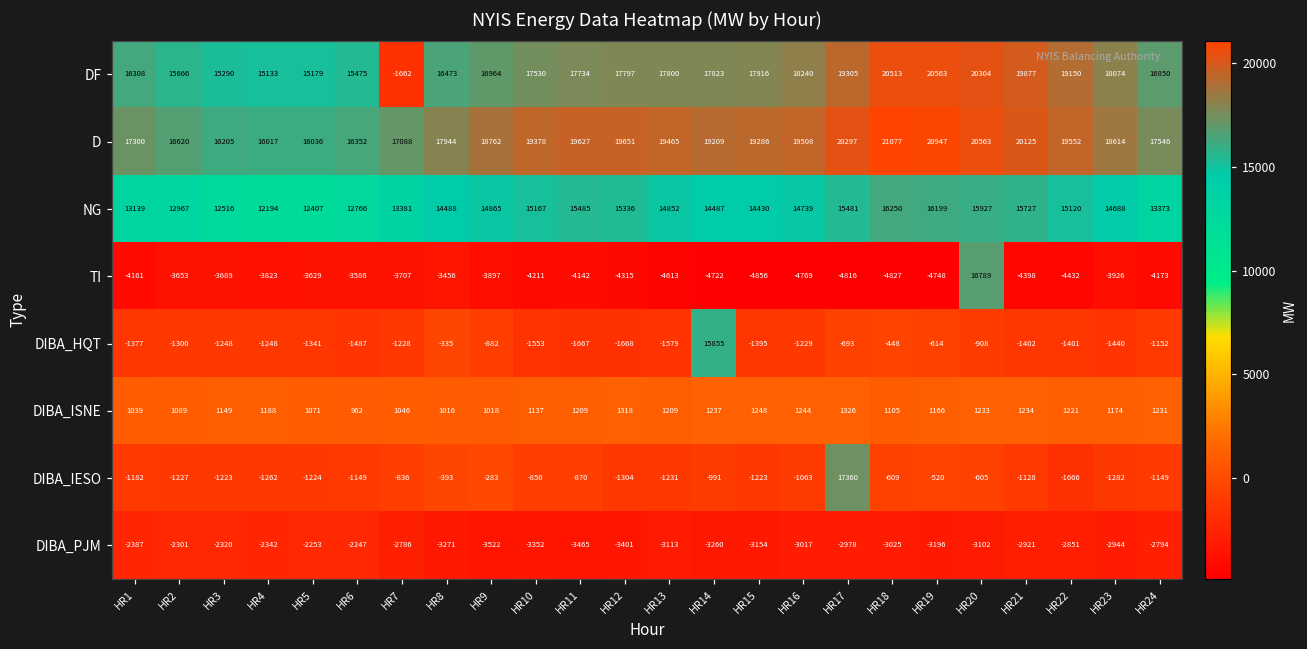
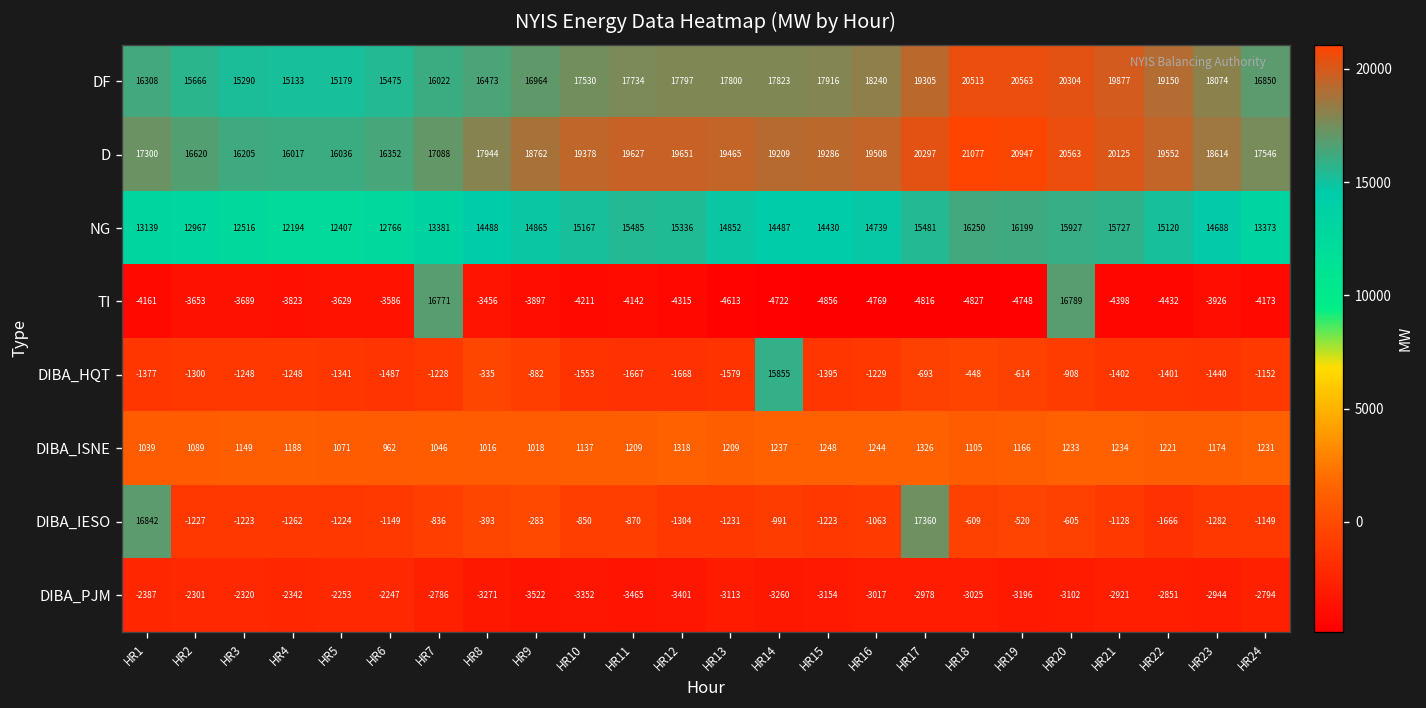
DF, HR7: -1662 -> 16022
TI, HR7: -3707 -> 16771
DIBA_IESO, HR1: -1182 -> 16842
